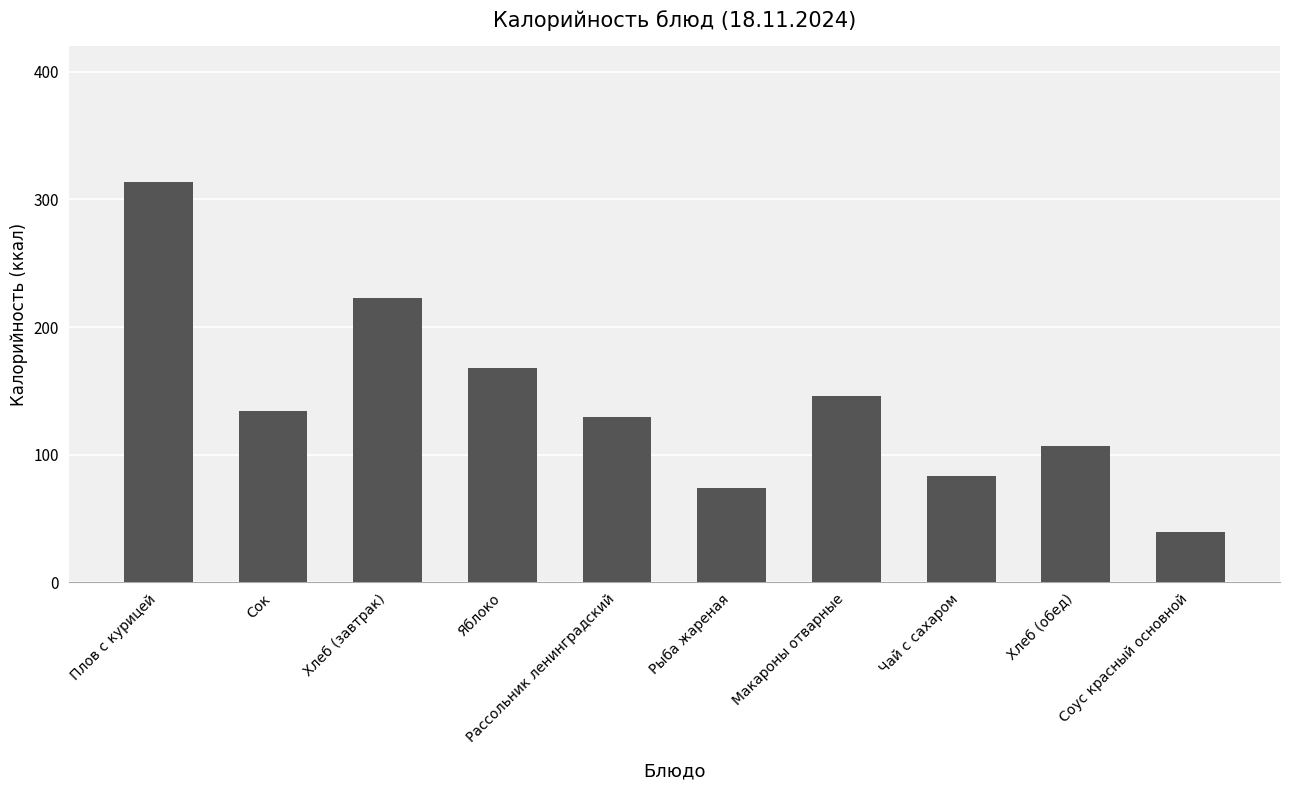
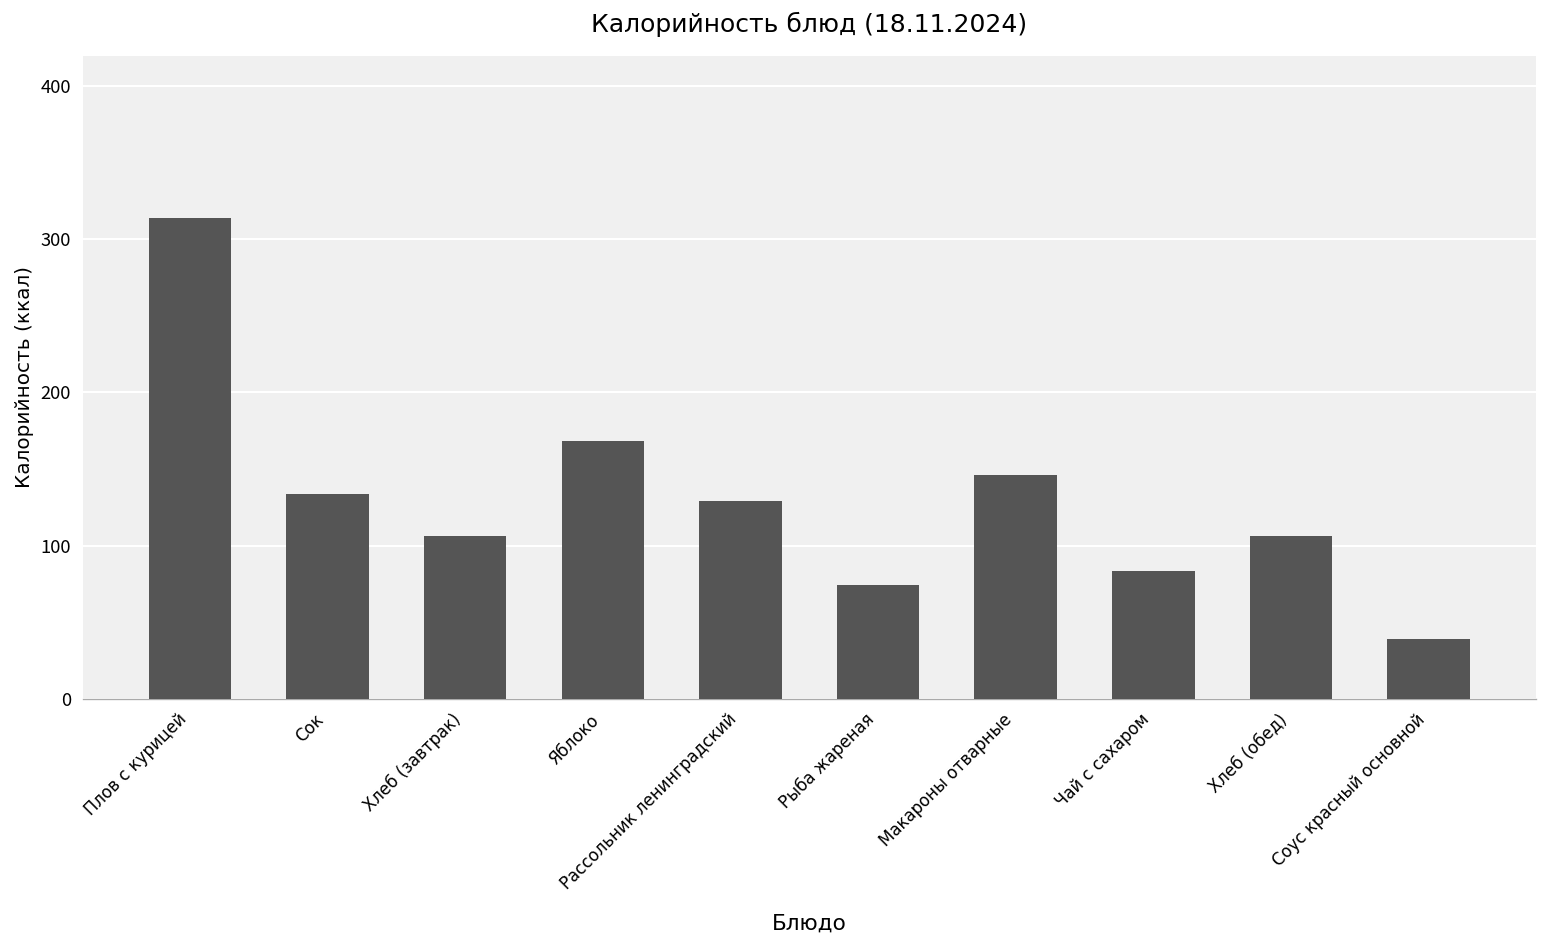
Хлеб (завтрак): 223 -> 107
